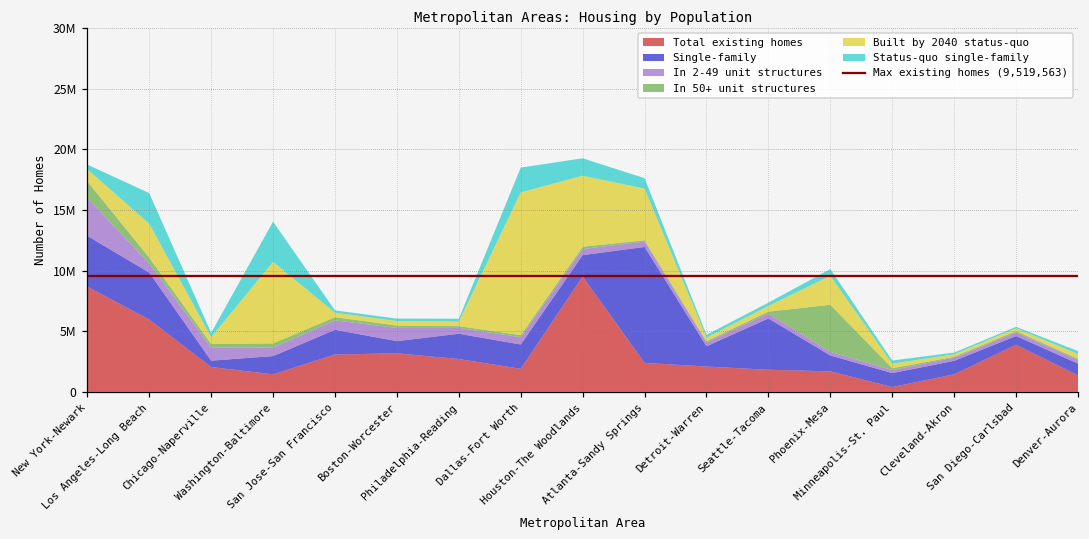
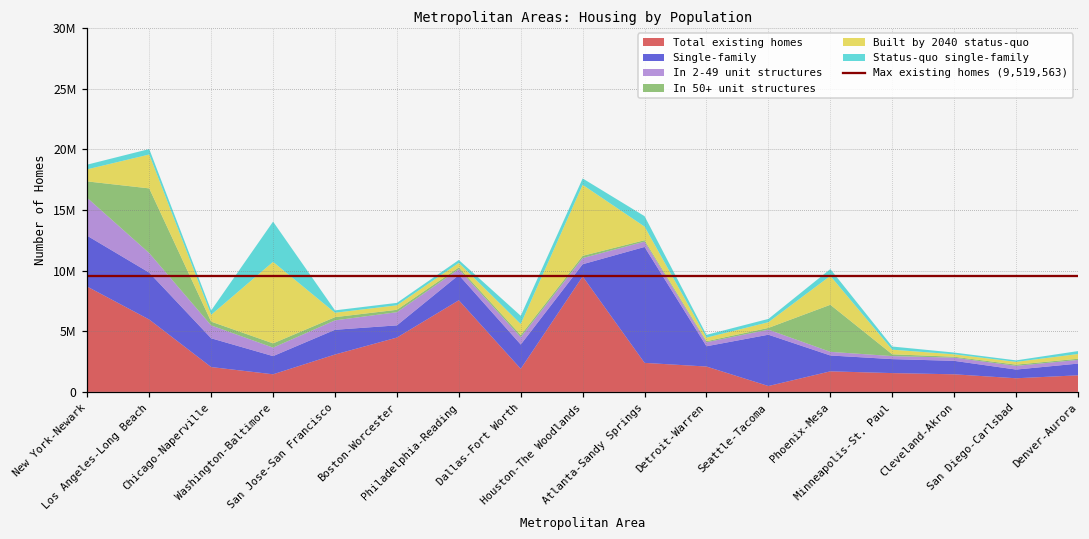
In 2-49 unit structures, Los Angeles-Long Beach: 800000 -> 1600000
In 50+ unit structures, Los Angeles-Long Beach: 500000 -> 5300000
Status-quo single-family, Los Angeles-Long Beach: 2500000 -> 500000
Single-family, Chicago-Naperville: 500000 -> 2400000
Total existing homes, Boston-Worcester: 3200000 -> 4500000
Total existing homes, Philadelphia-Reading: 2700000 -> 7600000
Built by 2040 status-quo, Dallas-Fort Worth: 11800000 -> 900000
Status-quo single-family, Dallas-Fort Worth: 2100000 -> 700000
Single-family, Houston-The Woodlands: 1800000 -> 1000000
Status-quo single-family, Houston-The Woodlands: 1400000 -> 500000
Built by 2040 status-quo, Atlanta-Sandy Springs: 4300000 -> 1100000
Total existing homes, Seattle-Tacoma: 1800000 -> 500000
Total existing homes, Minneapolis-St. Paul: 400000 -> 1500000
Total existing homes, San Diego-Carlsbad: 3900000 -> 1100000
